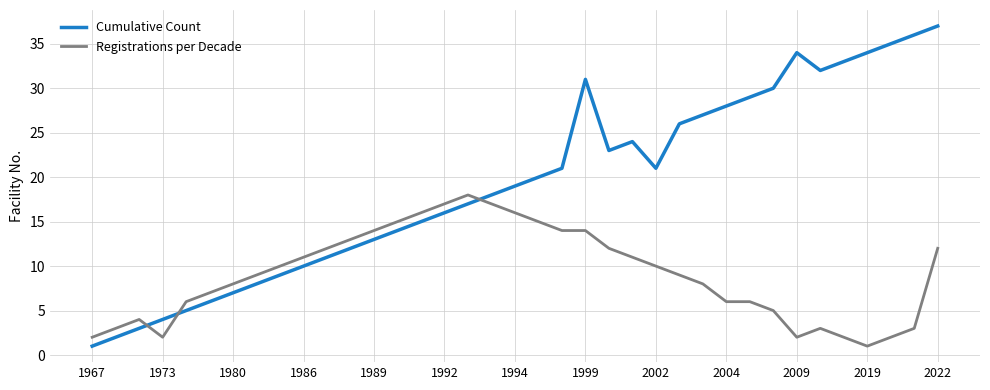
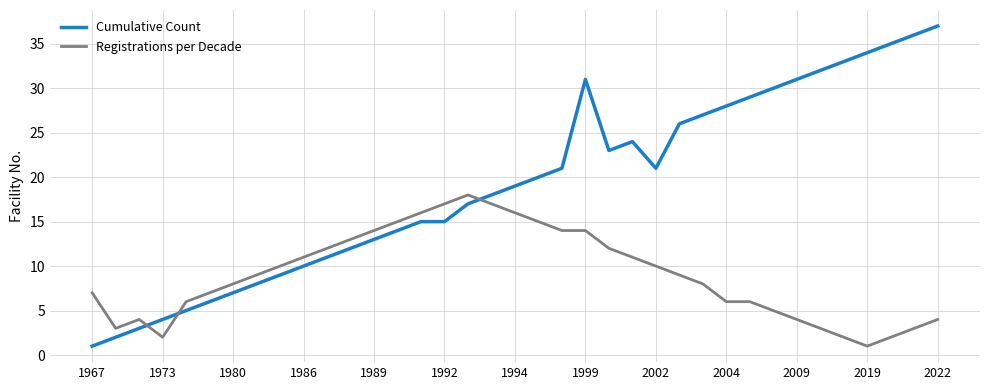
Registrations per Decade, 1967: 2 -> 7
Cumulative Count, 1992: 16 -> 15
Cumulative Count, 2009: 34 -> 31
Registrations per Decade, 2009: 2 -> 4
Registrations per Decade, 2022: 12 -> 4
